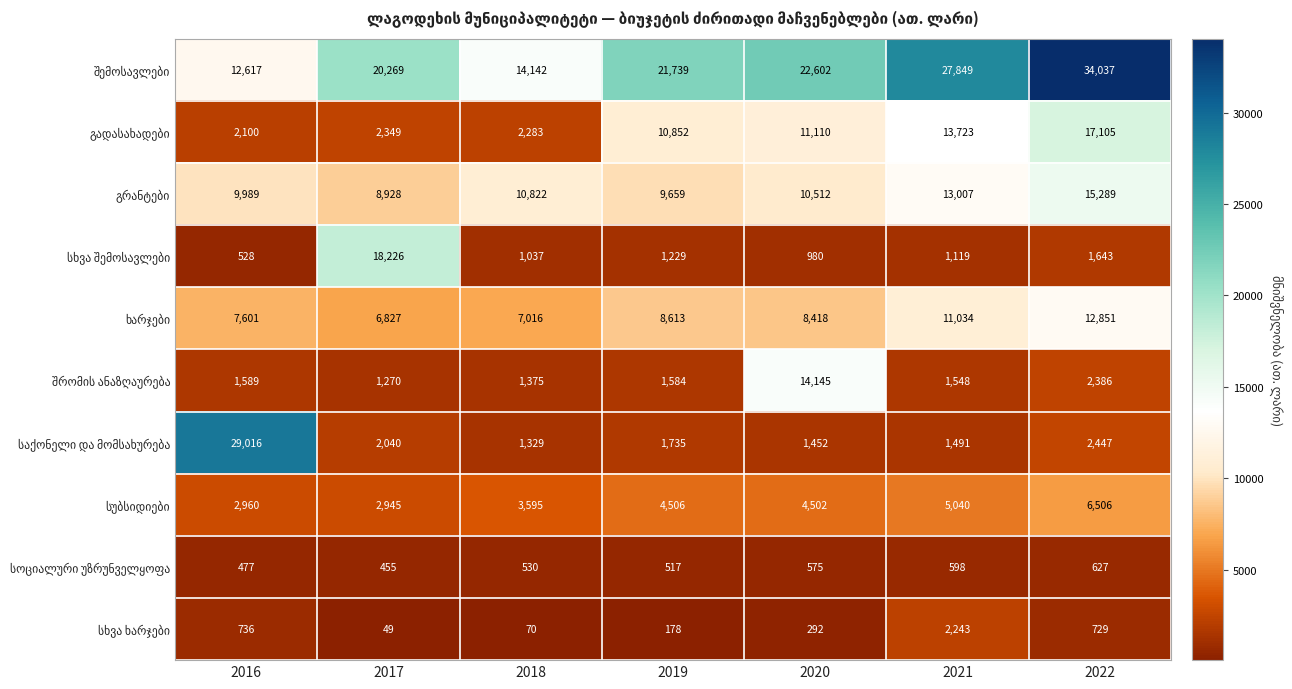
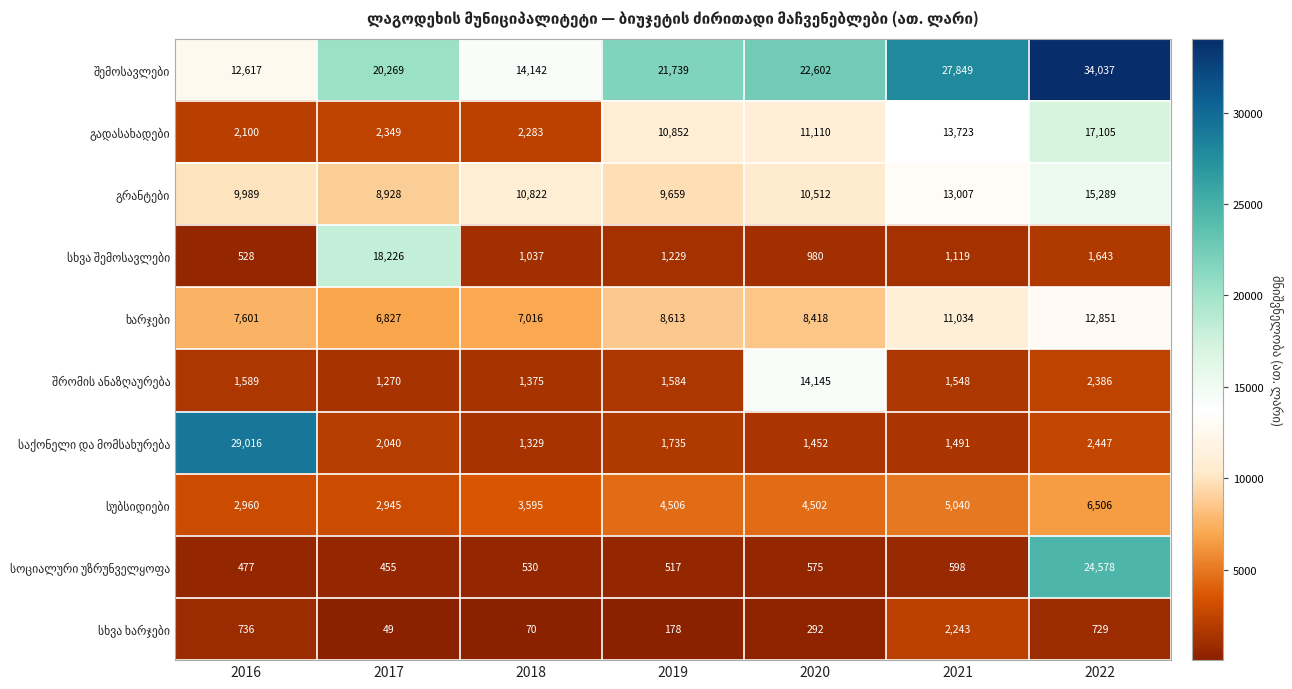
სოციალური უზრუნველყოფა, 2022: 627 -> 24,578
